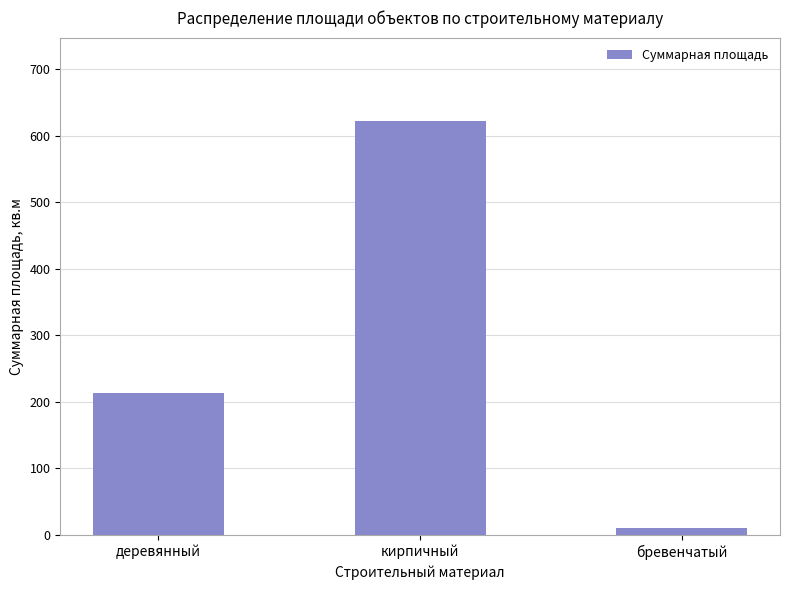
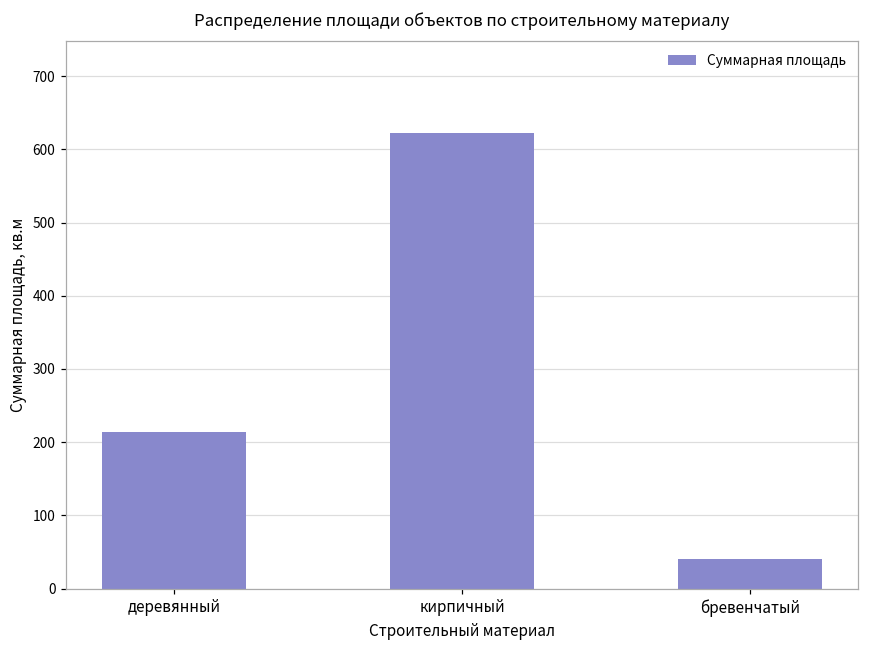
бревенчатый: 10 -> 40
